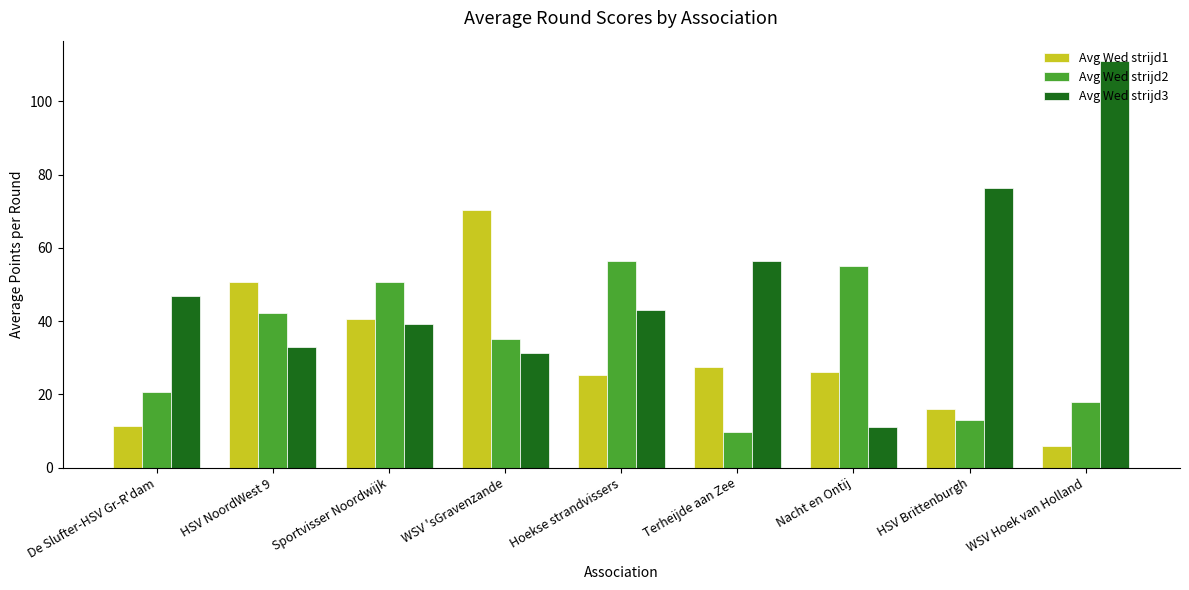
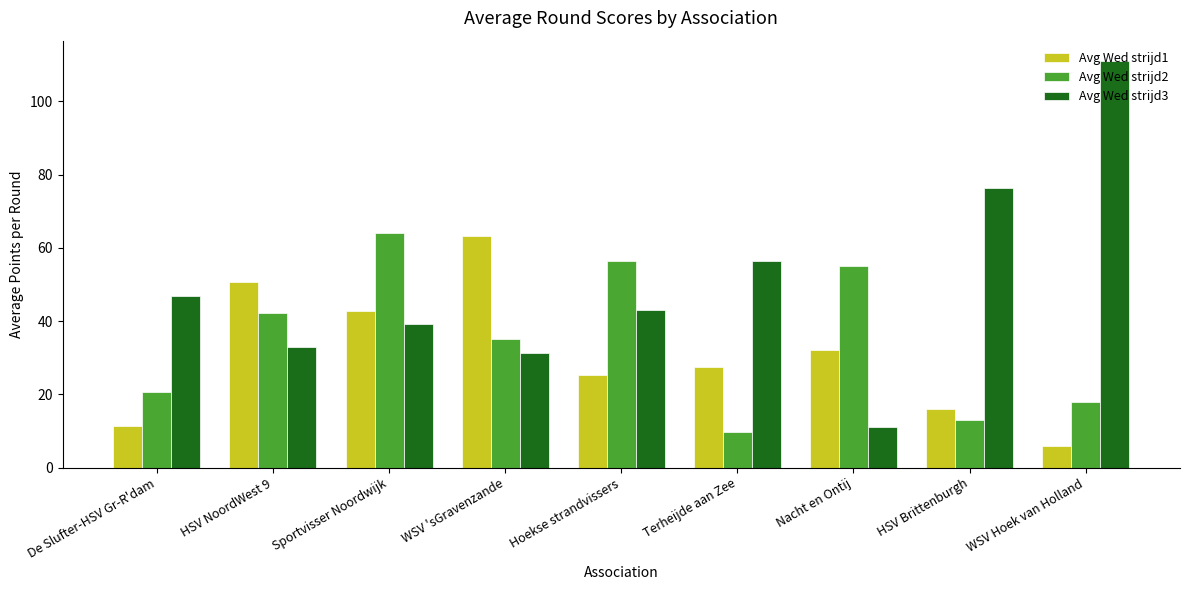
Avg Wed strijd1, Sportvisser Noordwijk: 41 -> 43
Avg Wed strijd2, Sportvisser Noordwijk: 51 -> 64
Avg Wed strijd1, WSV 'sGravenzande: 70 -> 63
Avg Wed strijd1, Nacht en Ontij: 26 -> 32
